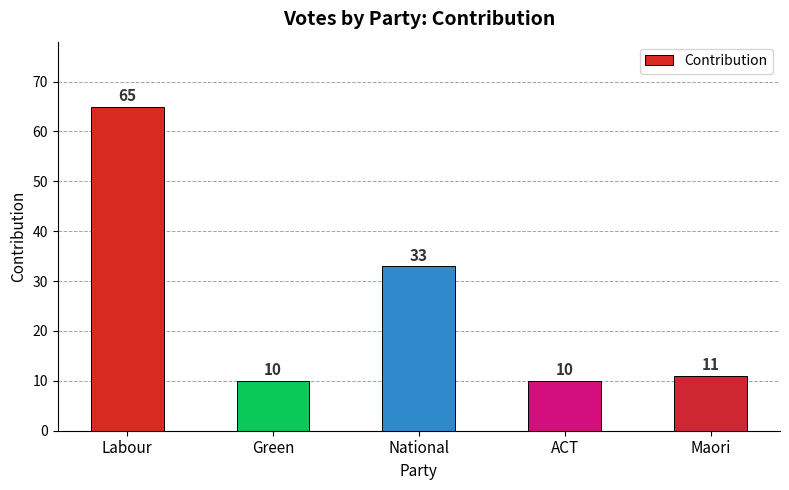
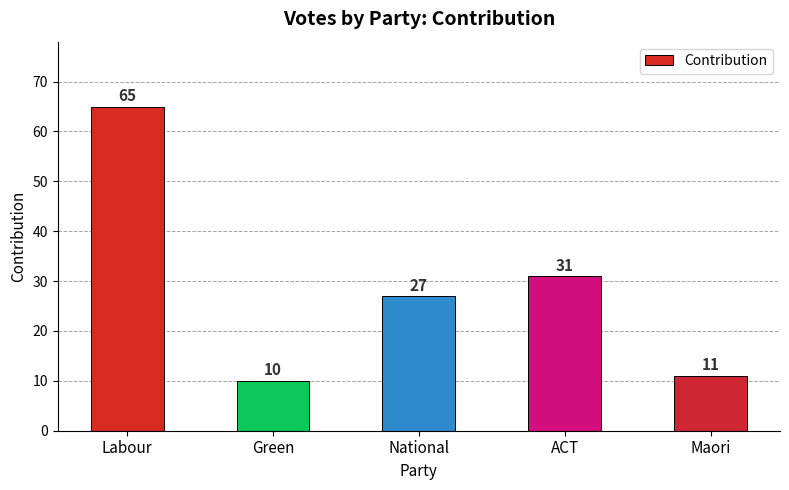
National: 33 -> 27
ACT: 10 -> 31
